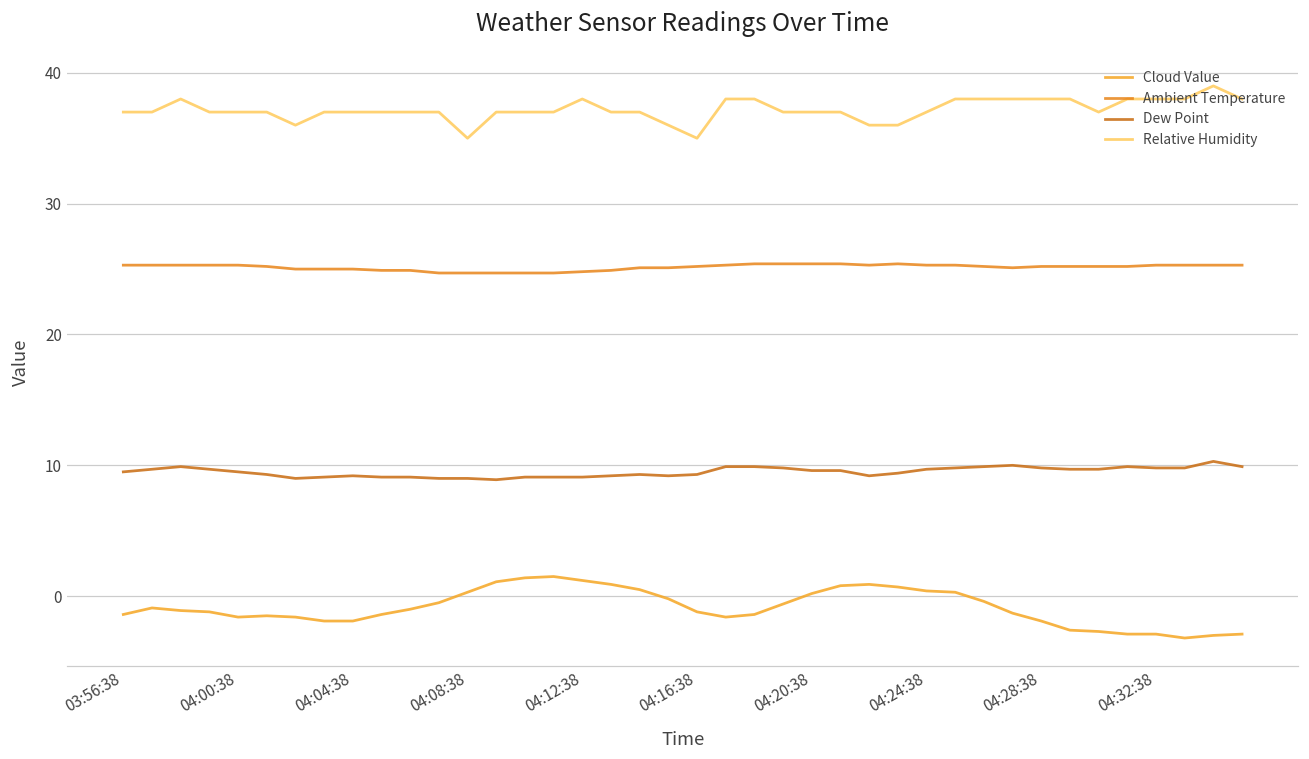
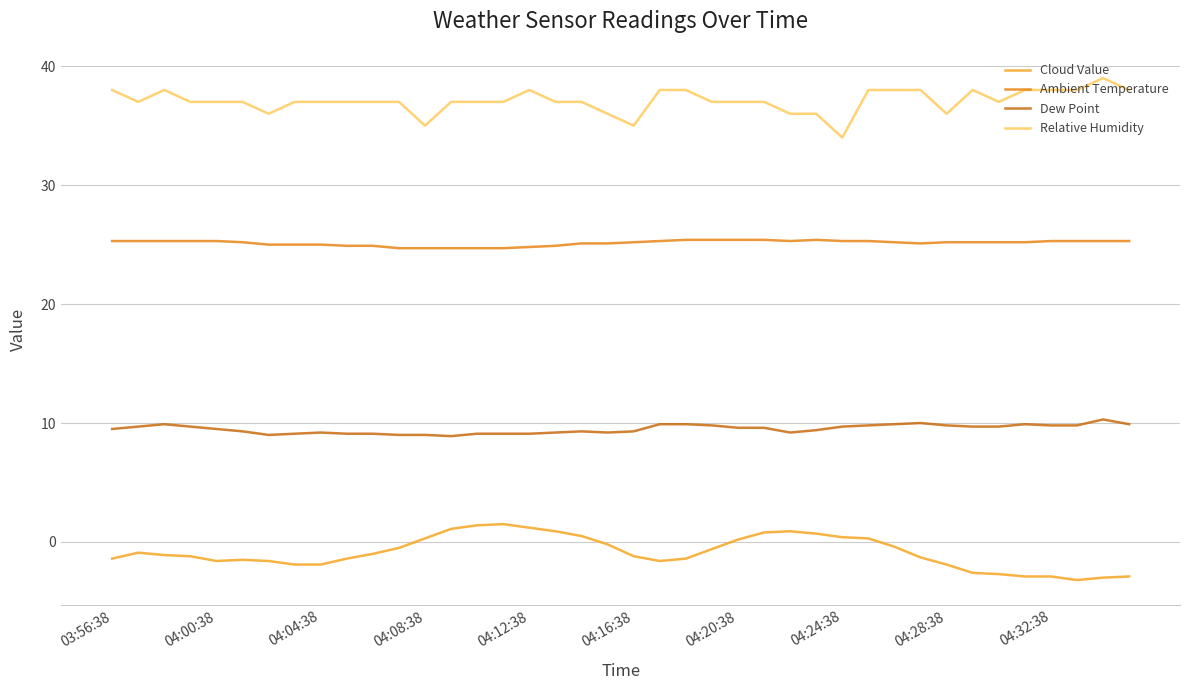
Relative Humidity, 03:56:38: 37 -> 38
Relative Humidity, 04:24:38: 37 -> 34
Relative Humidity, 04:28:38: 38 -> 36
